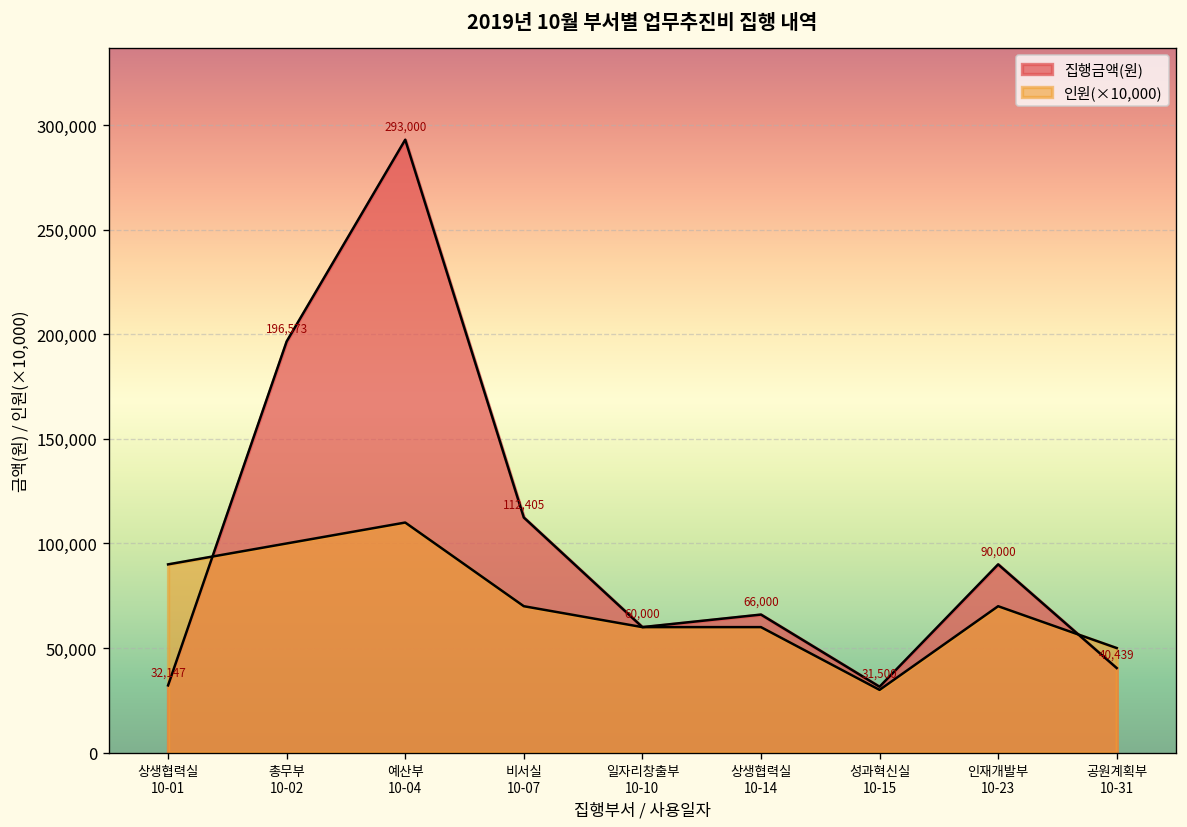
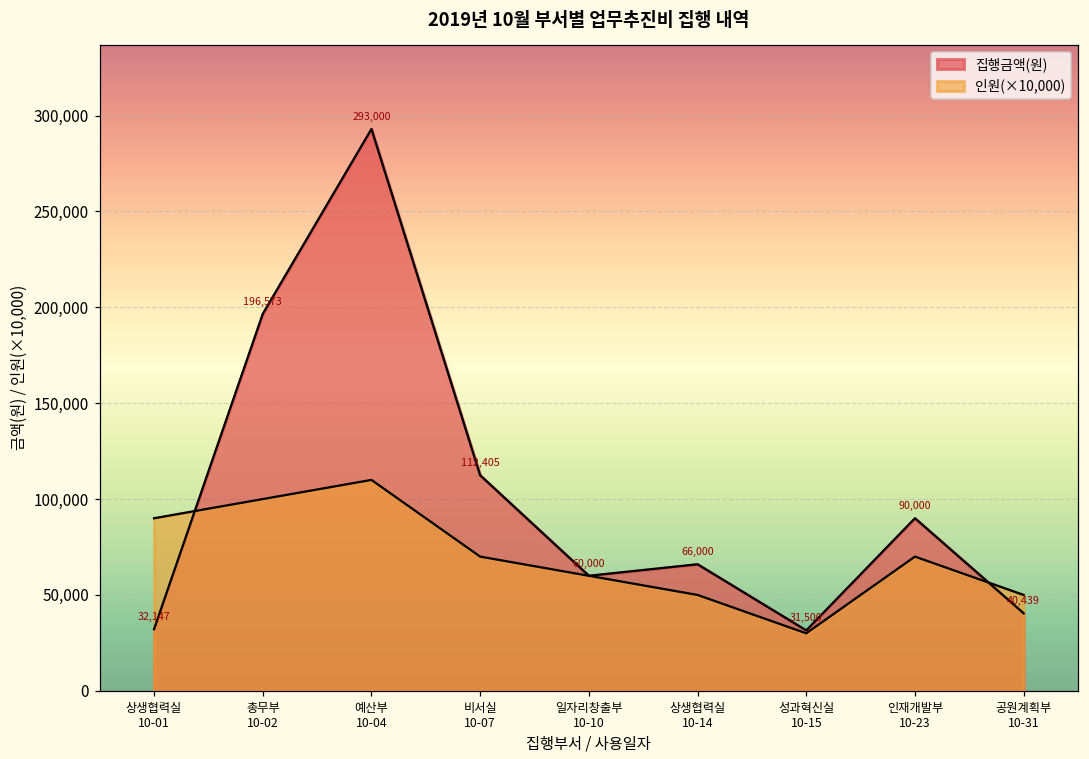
인원(×10,000), 상생협력실 10-14: 60,000 -> 50,000
